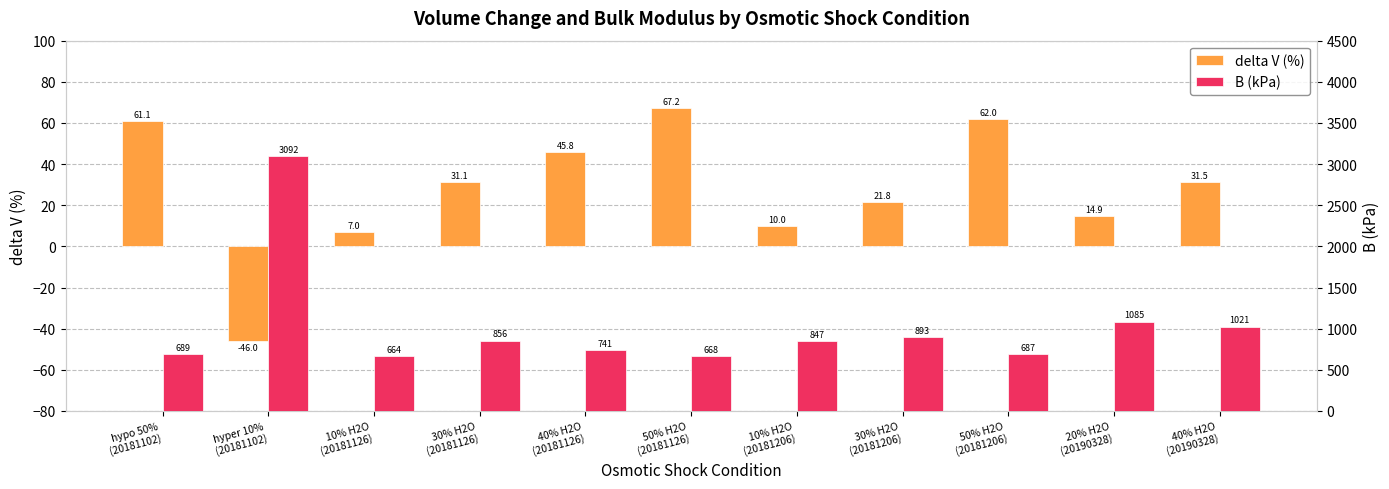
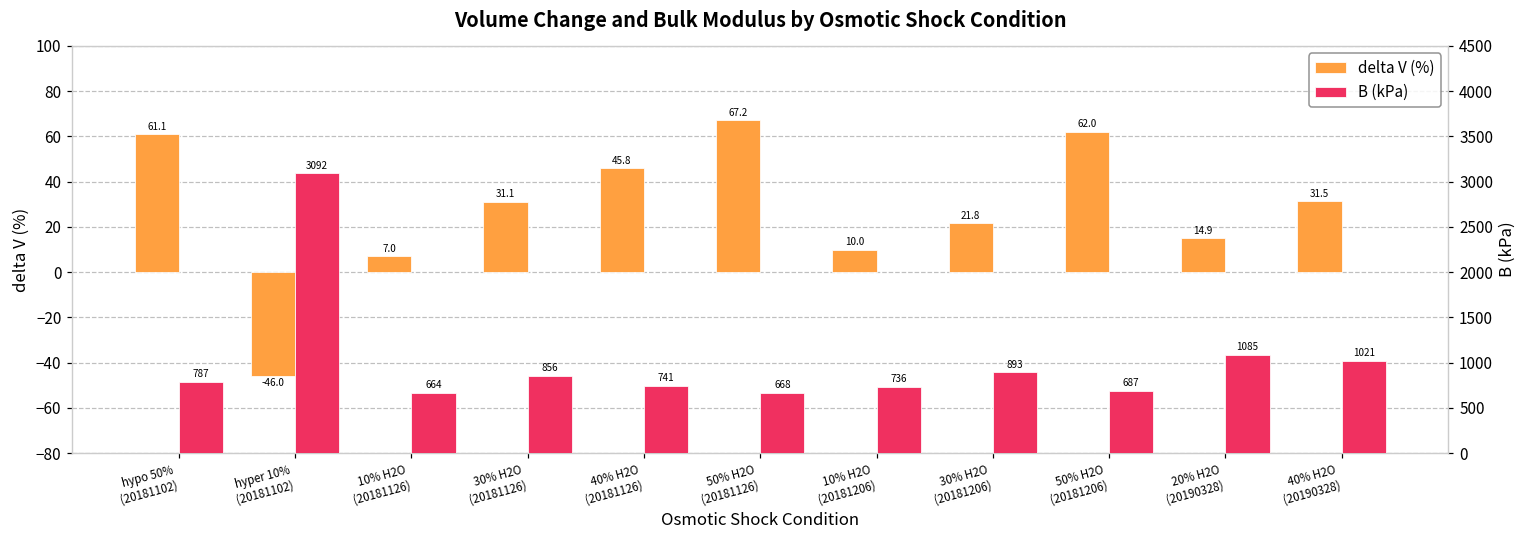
B (kPa), hypo 50% (20181102): 689 -> 787
B (kPa), 10% H2O (20181206): 847 -> 736
